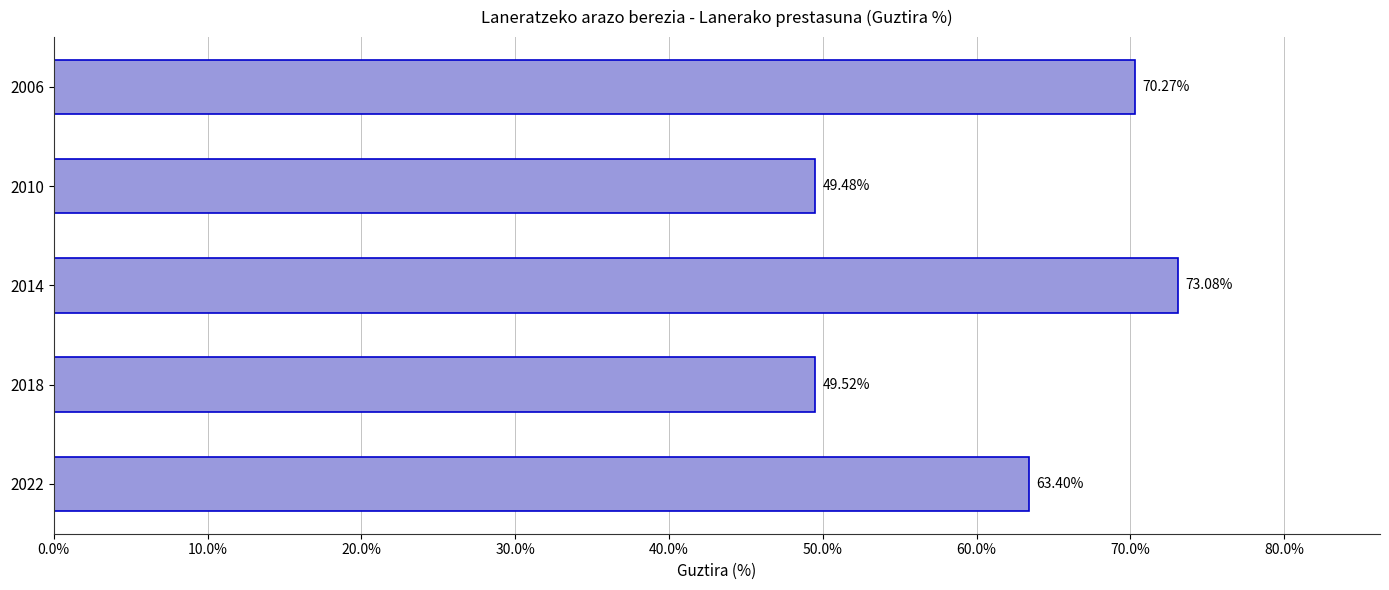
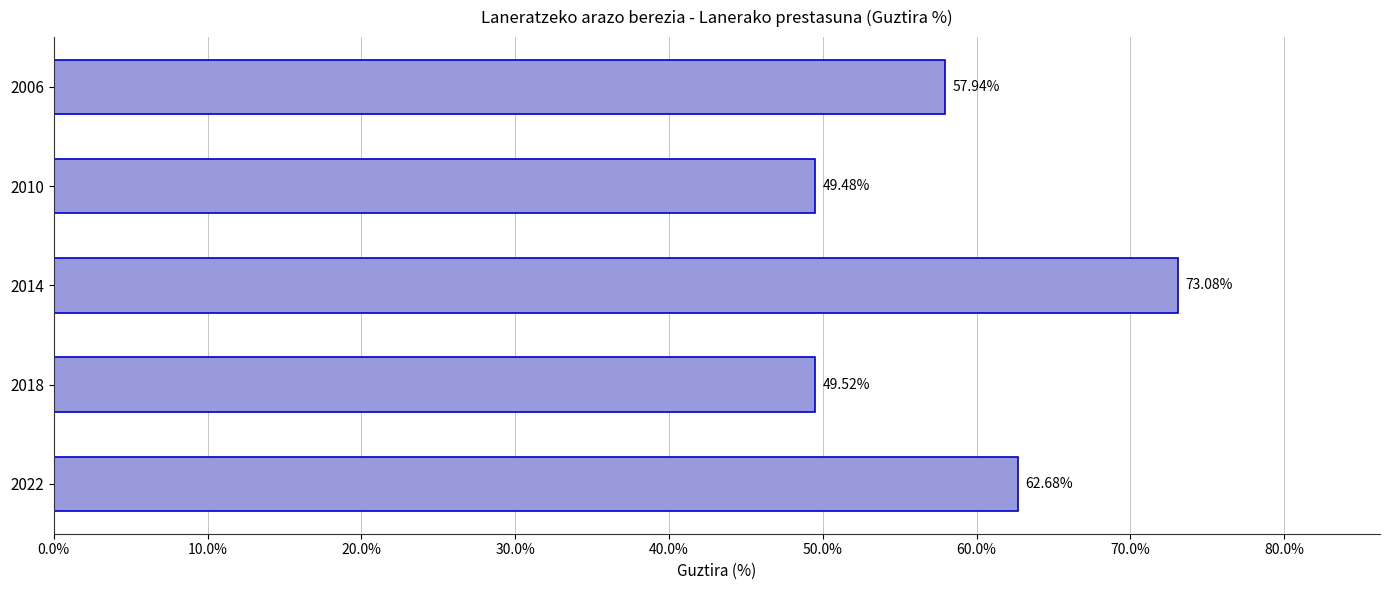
2006: 70.27% -> 57.94%
2022: 63.40% -> 62.68%
